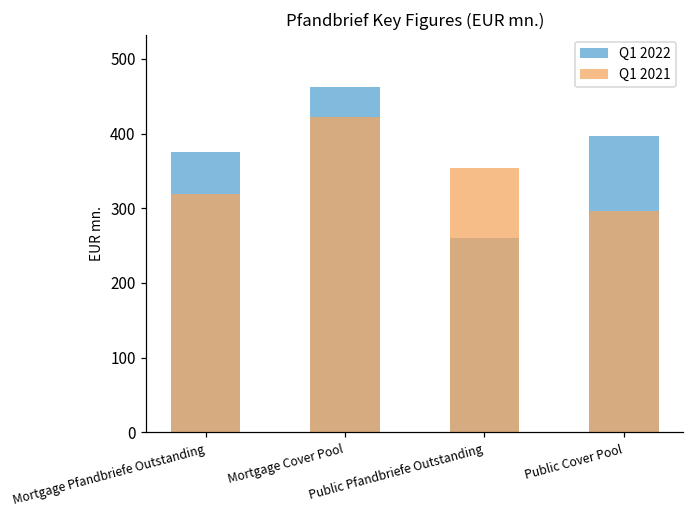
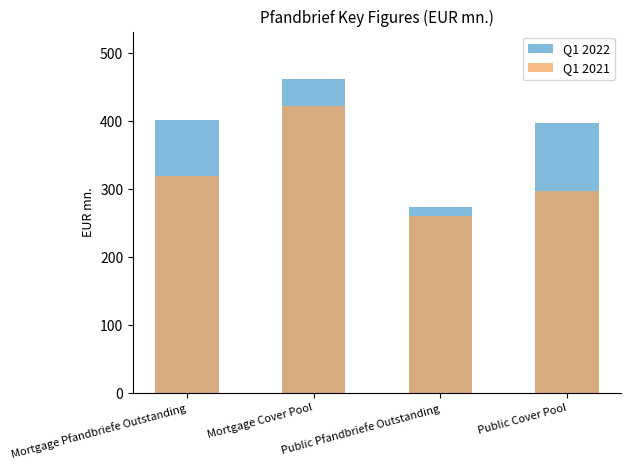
Q1 2022, Mortgage Pfandbriefe Outstanding: 380 -> 400
Q1 2022, Public Pfandbriefe Outstanding: 260 -> 270
Q1 2021, Public Pfandbriefe Outstanding: 350 -> 260
